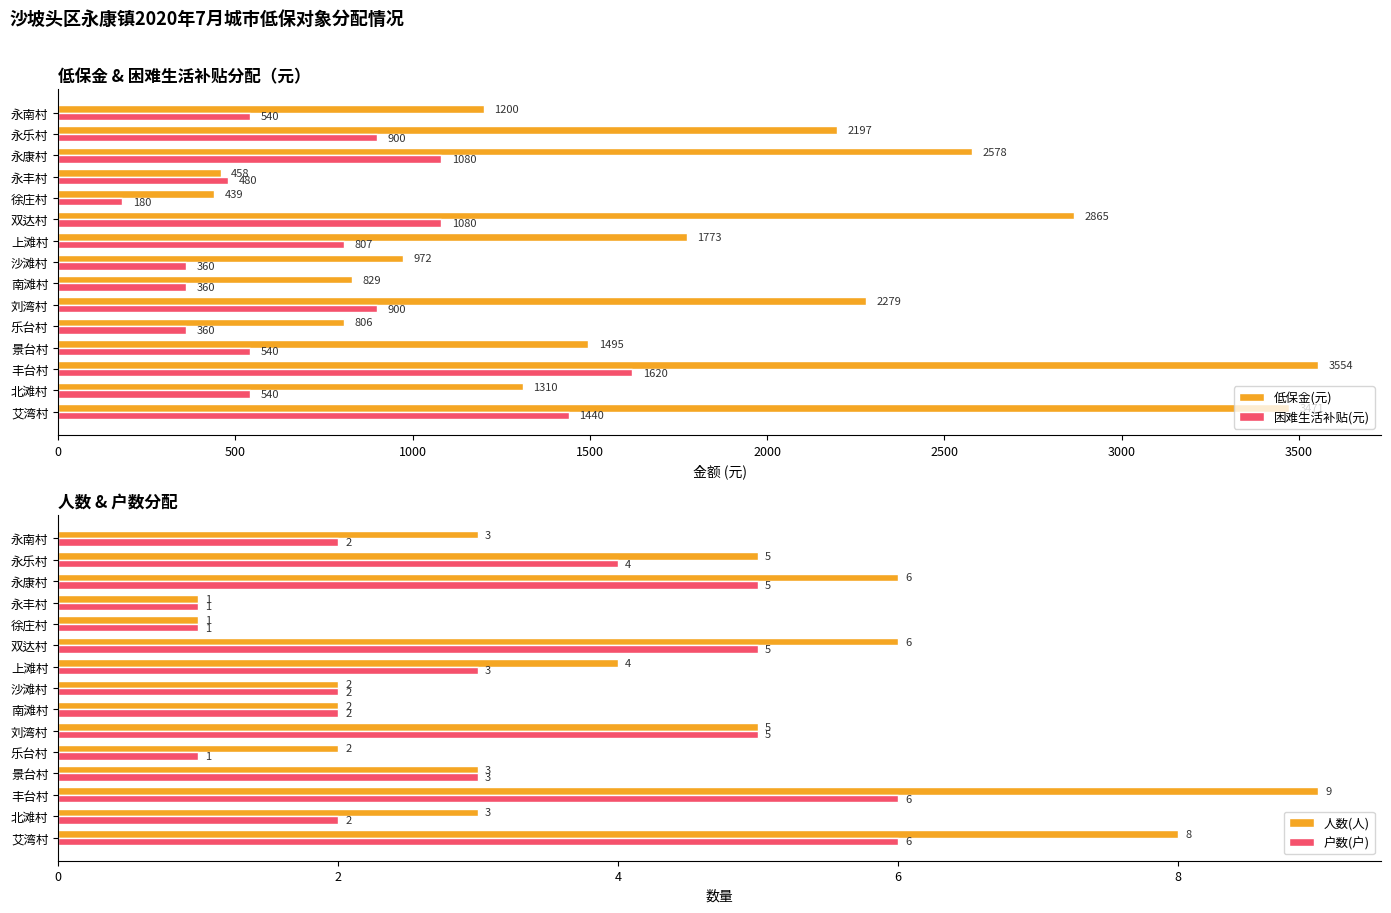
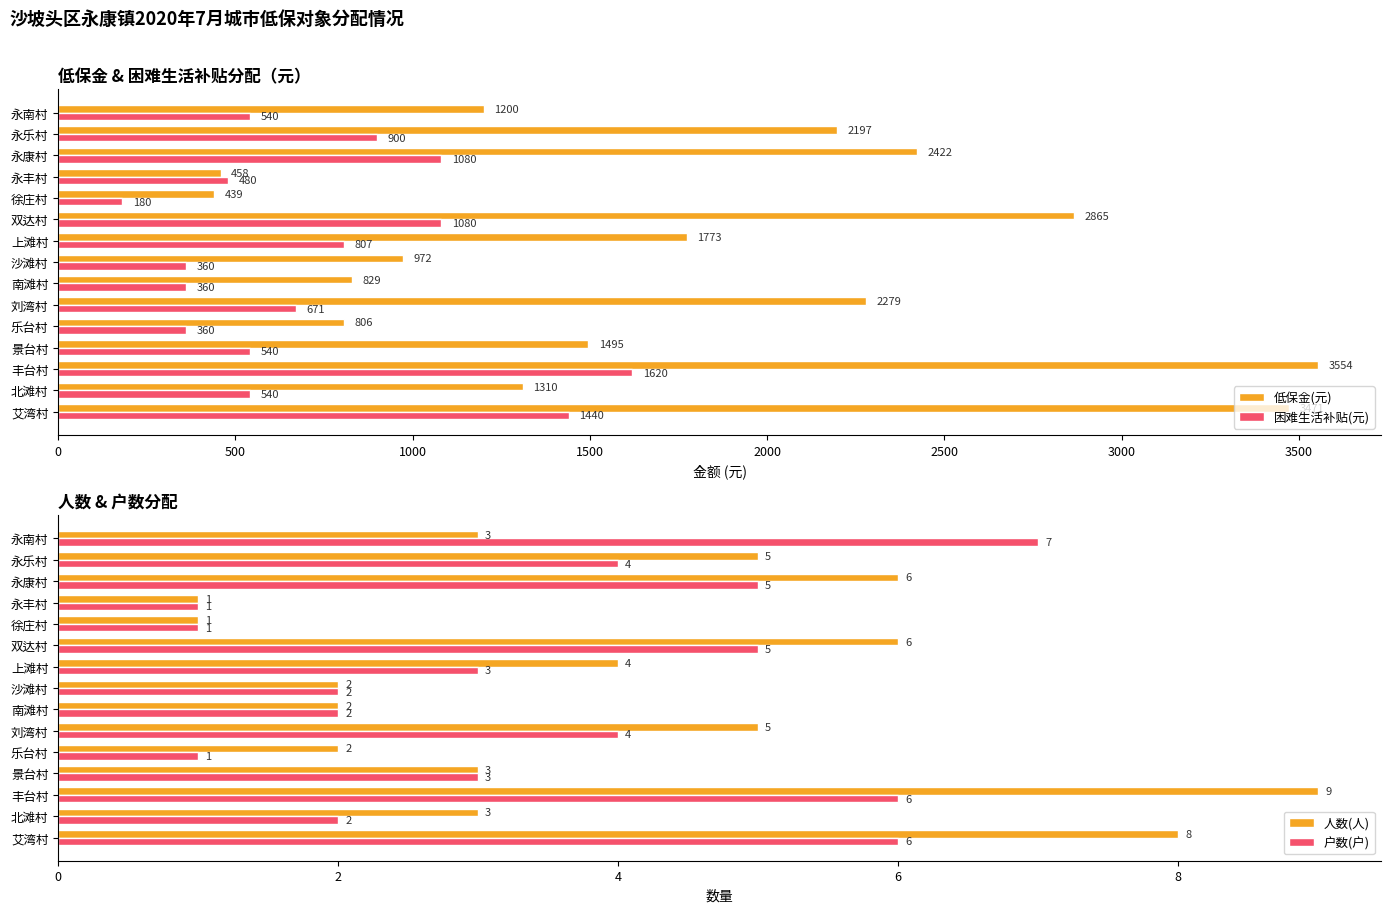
低保金 & 困难生活补贴分配（元）, 低保金(元), 永康村: 2578 -> 2422
低保金 & 困难生活补贴分配（元）, 困难生活补贴(元), 刘湾村: 900 -> 671
人数 & 户数分配, 户数(户), 永南村: 2 -> 7
人数 & 户数分配, 户数(户), 刘湾村: 5 -> 4
